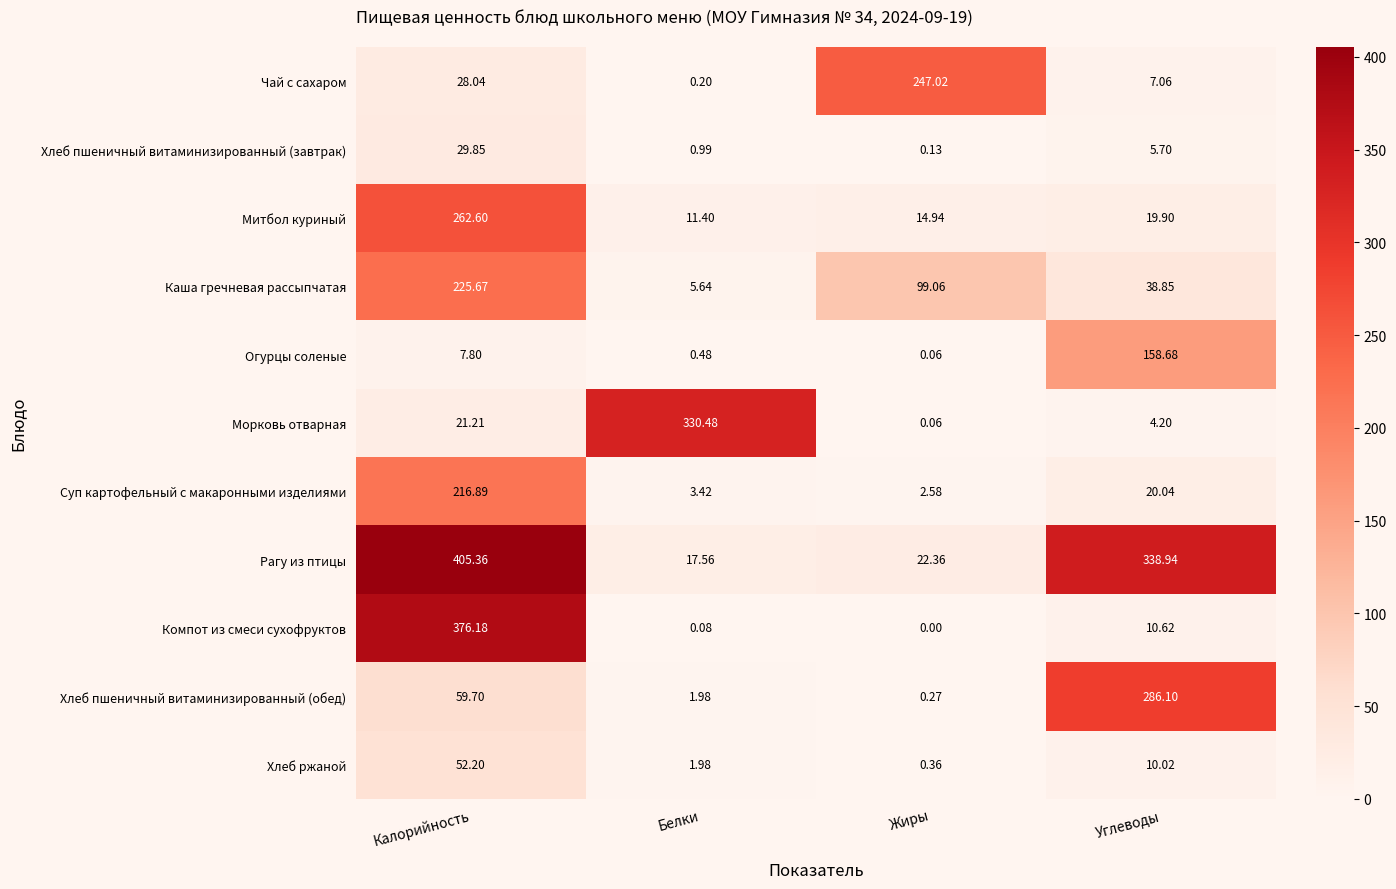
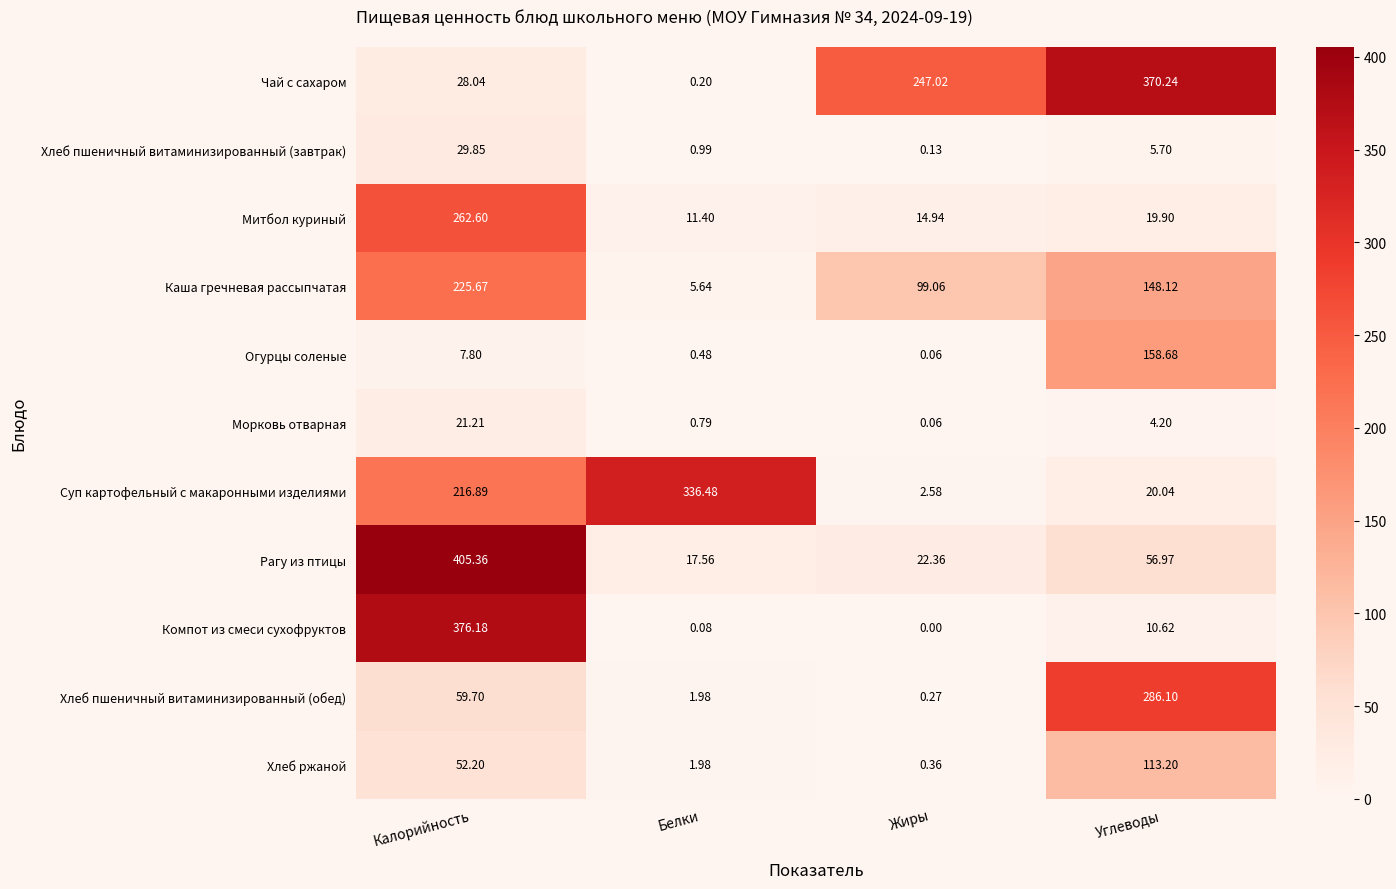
Чай с сахаром, Углеводы: 7.06 -> 370.24
Каша гречневая рассыпчатая, Углеводы: 38.85 -> 148.12
Морковь отварная, Белки: 330.48 -> 0.79
Суп картофельный с макаронными изделиями, Белки: 3.42 -> 336.48
Рагу из птицы, Углеводы: 338.94 -> 56.97
Хлеб ржаной, Углеводы: 10.02 -> 113.20
